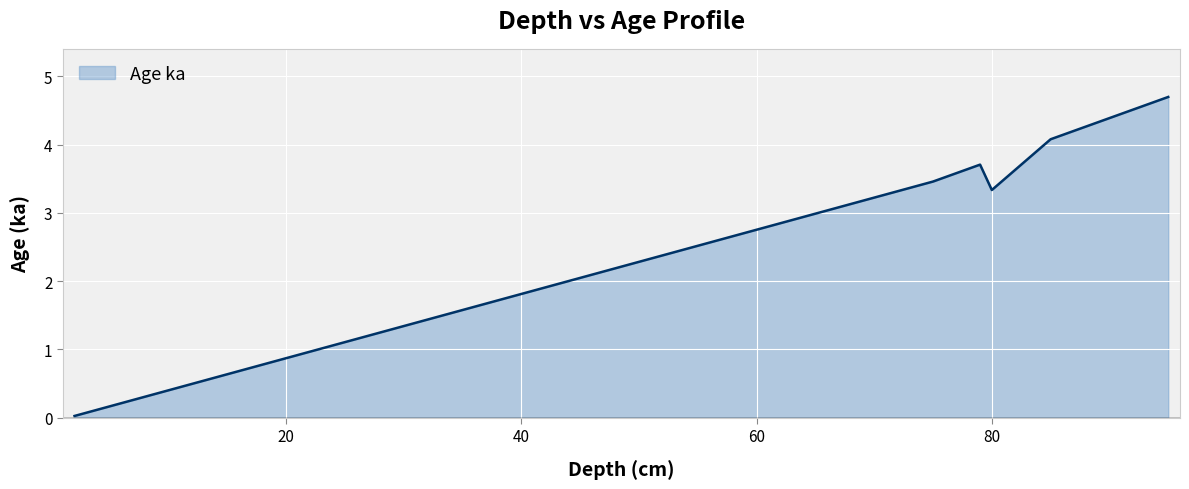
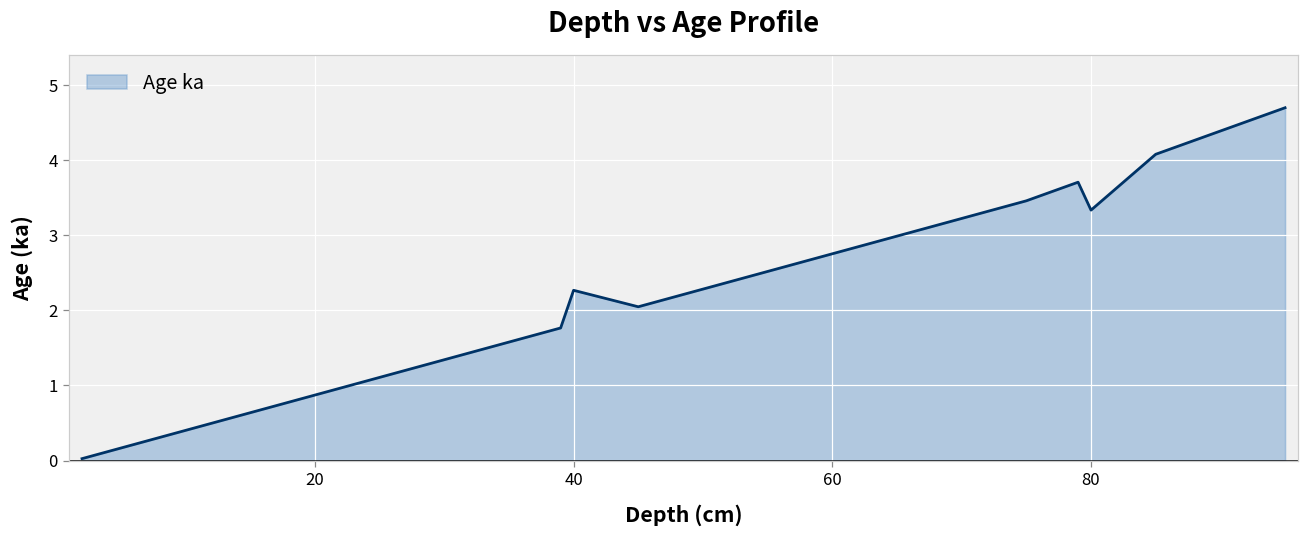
40: 1.8 -> 2.3
